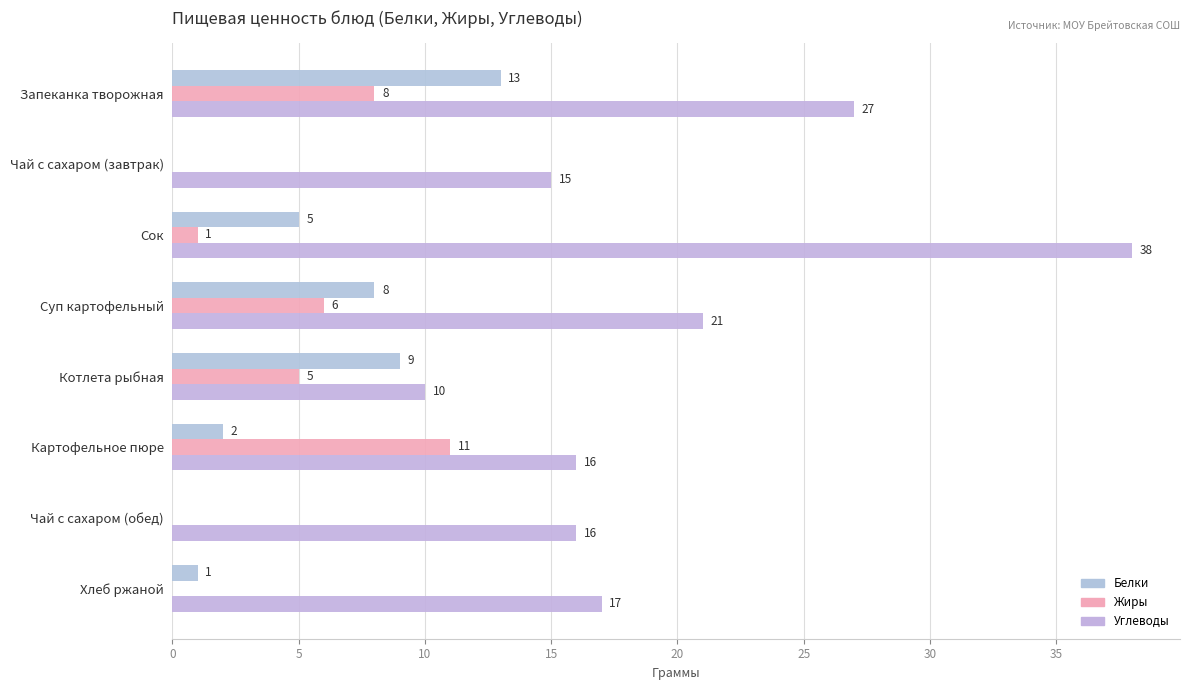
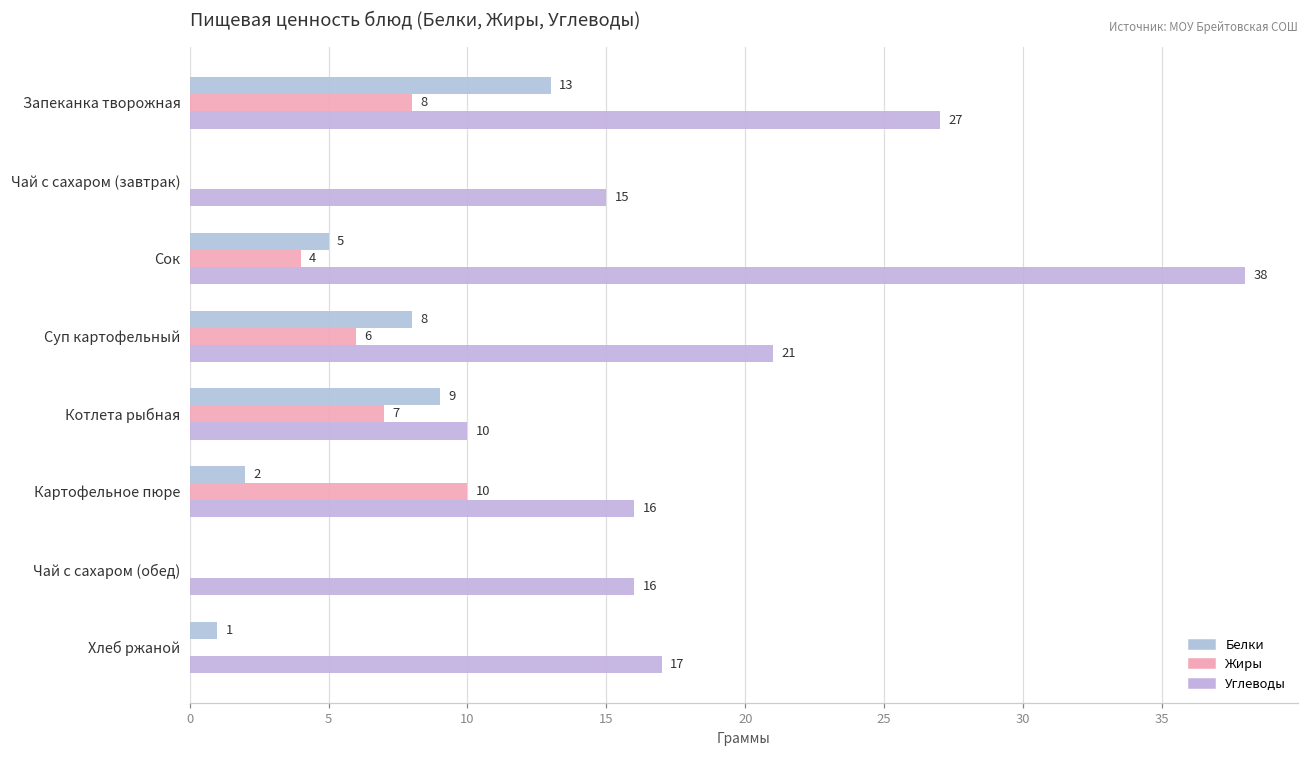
Жиры, Сок: 1 -> 4
Жиры, Котлета рыбная: 5 -> 7
Жиры, Картофельное пюре: 11 -> 10
